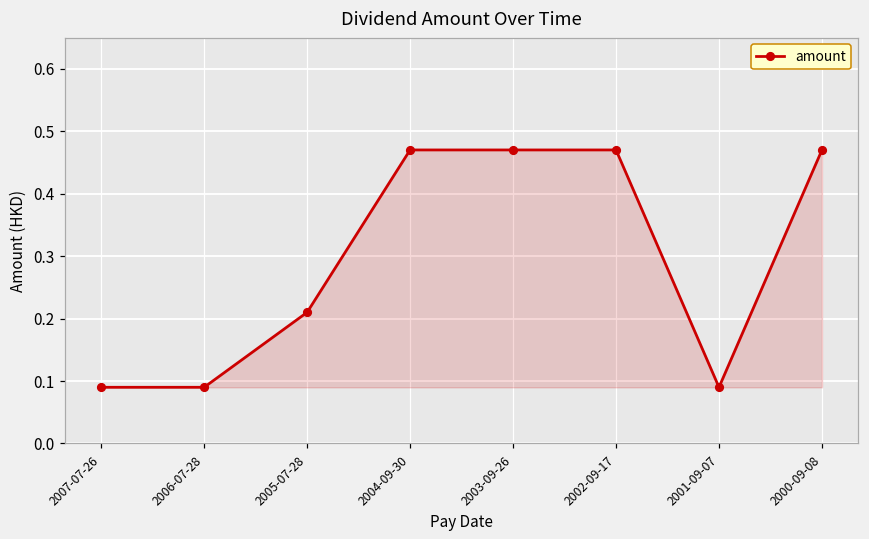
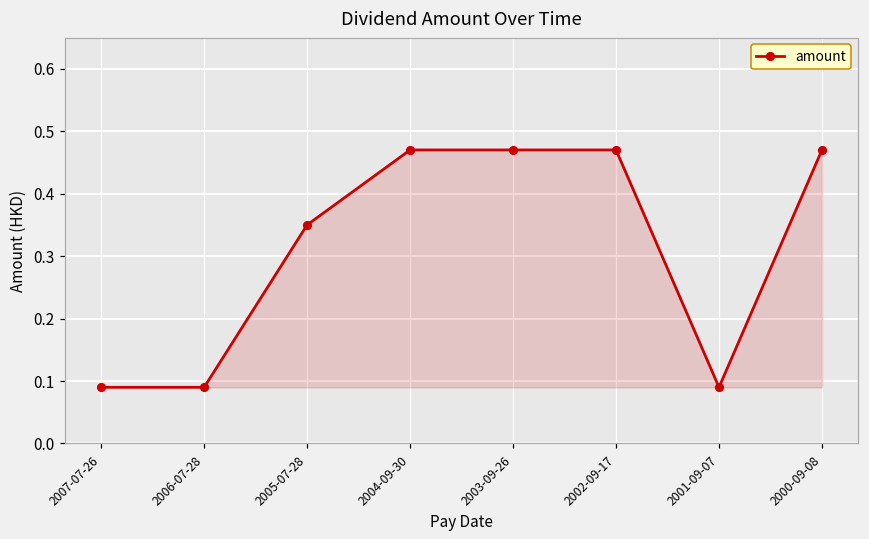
2005-07-28: 0.21 -> 0.35
